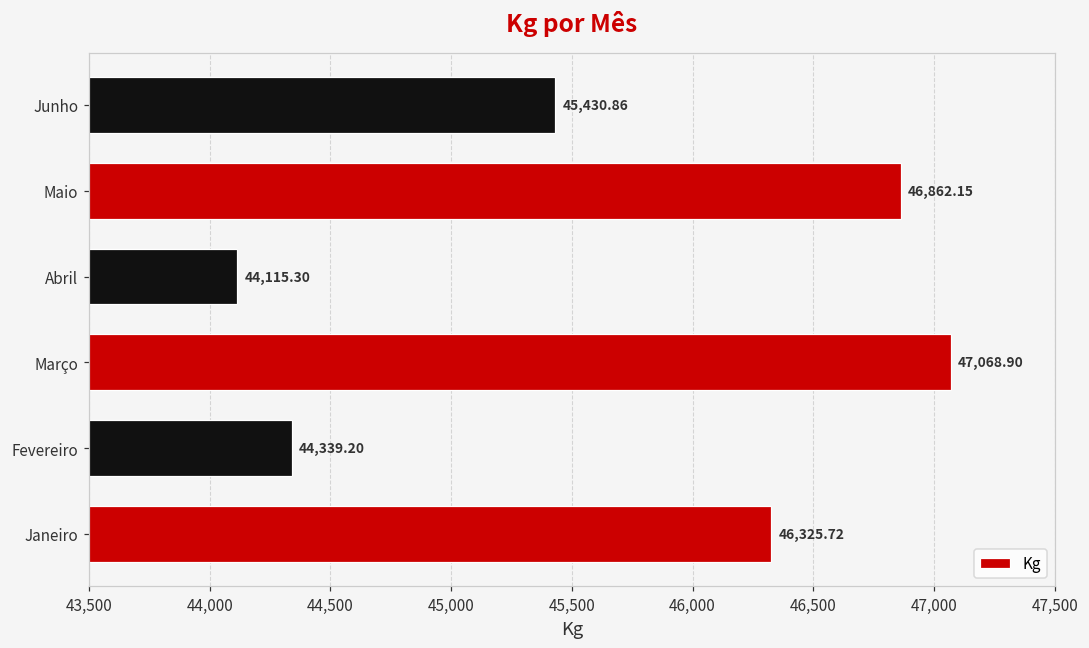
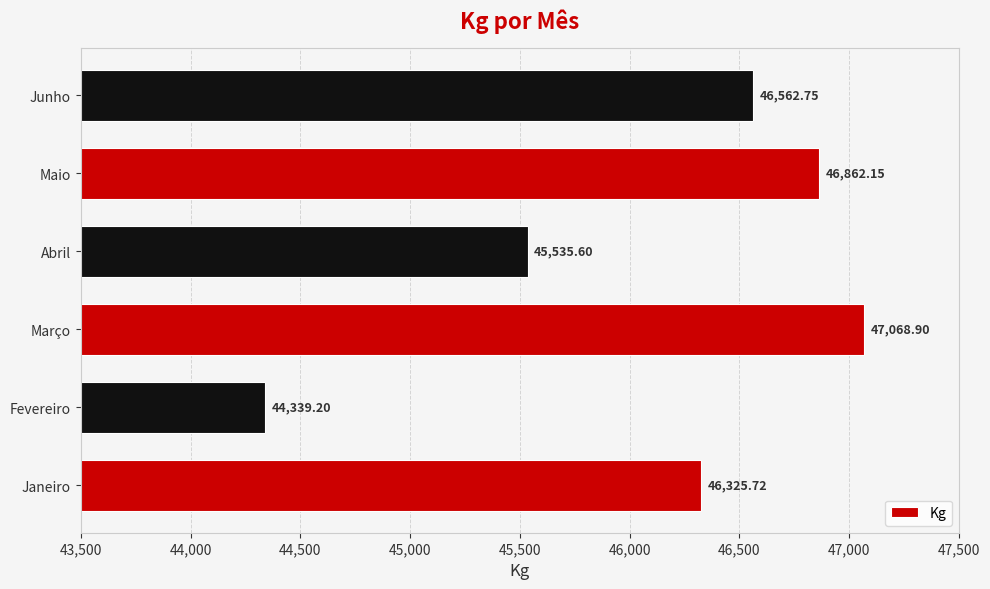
Junho: 45,430.86 -> 46,562.75
Abril: 44,115.30 -> 45,535.60
